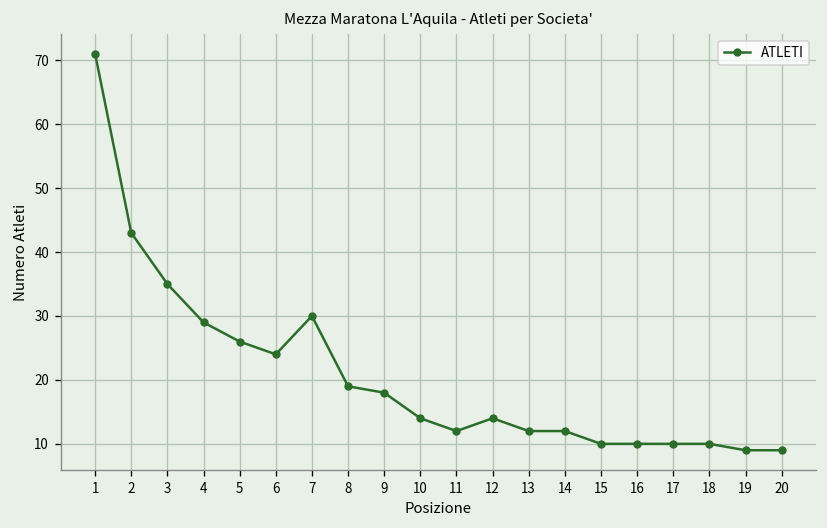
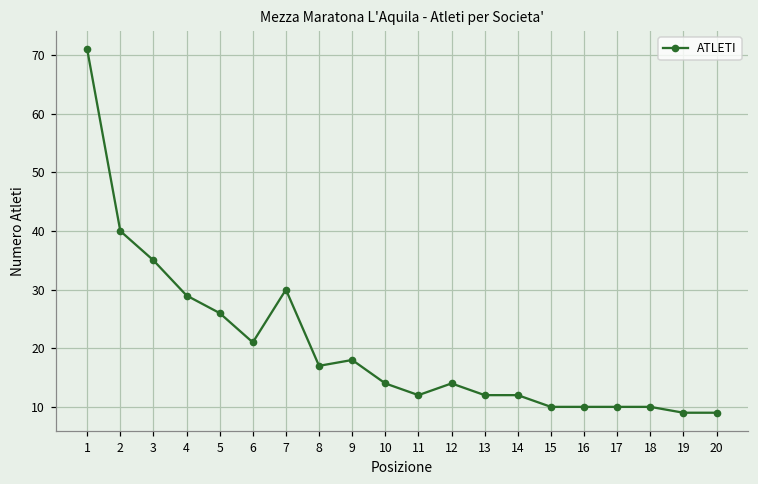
2: 43 -> 40
6: 24 -> 21
8: 19 -> 17
